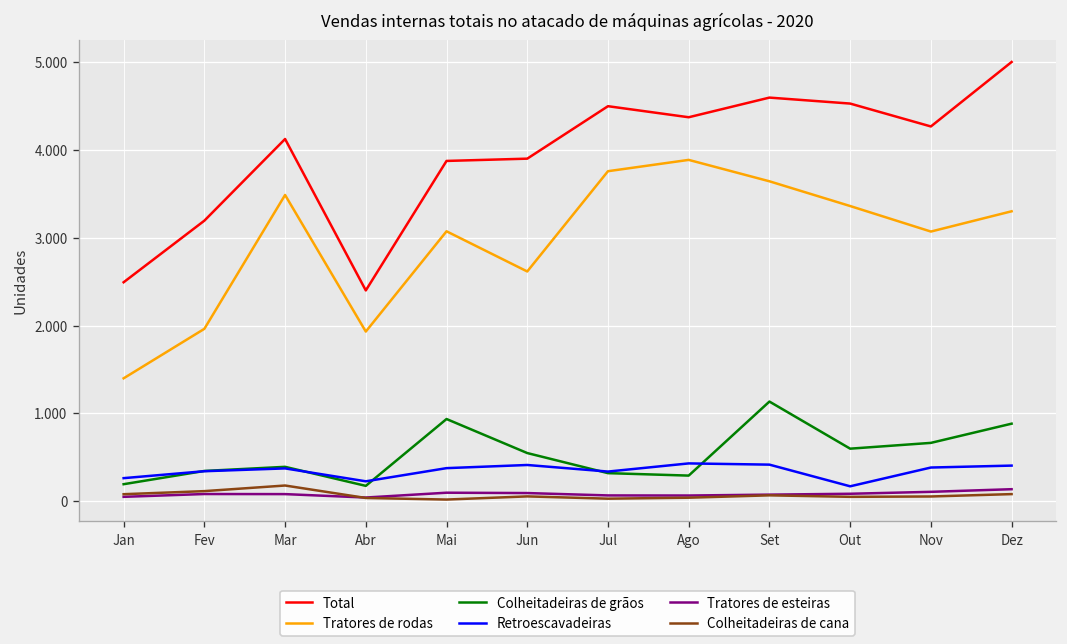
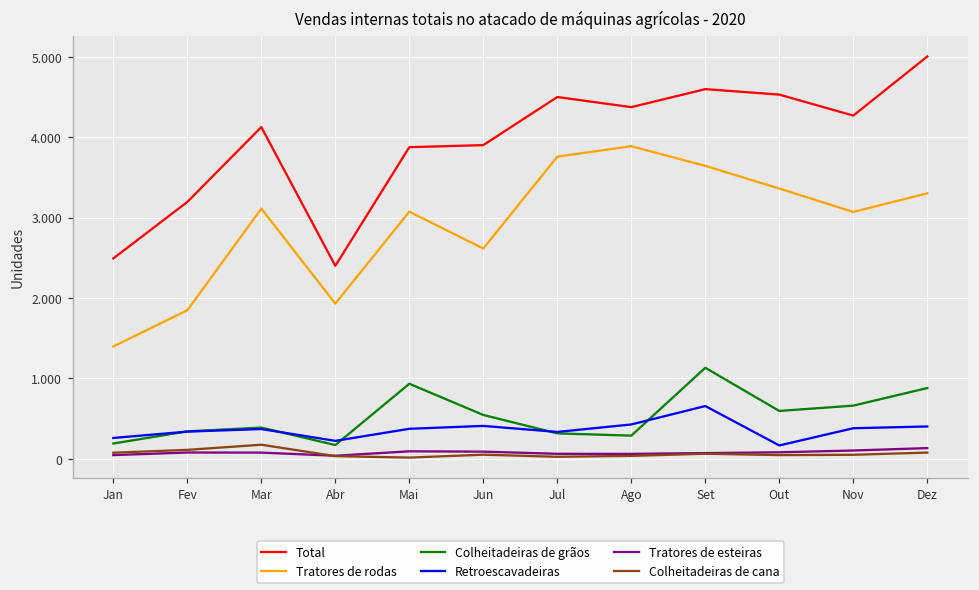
Tratores de rodas, Fev: 2.0 -> 1.8
Tratores de rodas, Mar: 3.5 -> 3.1
Retroescavadeiras, Set: 0.4 -> 0.7
